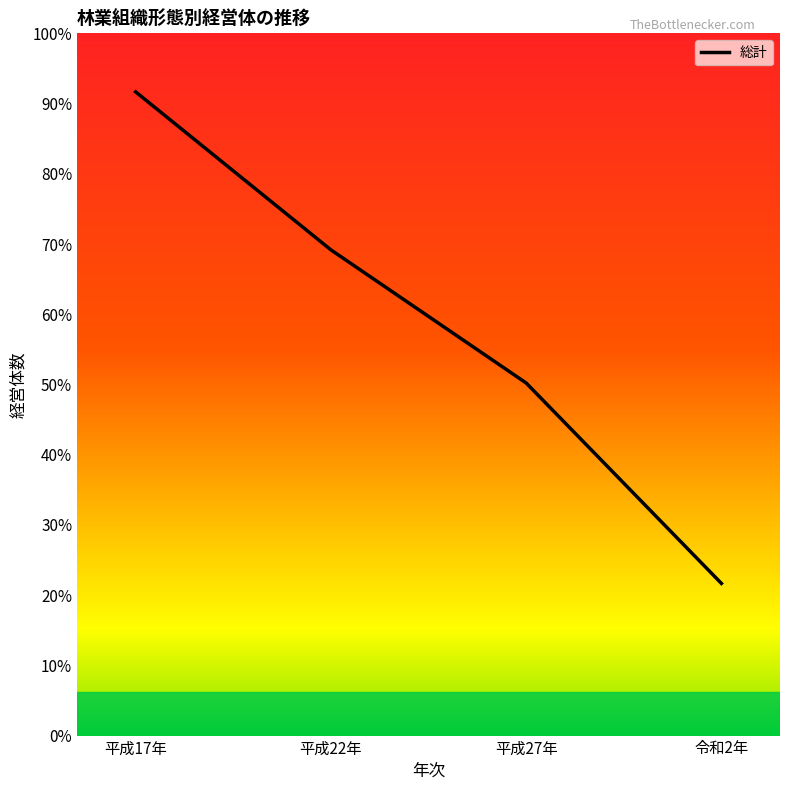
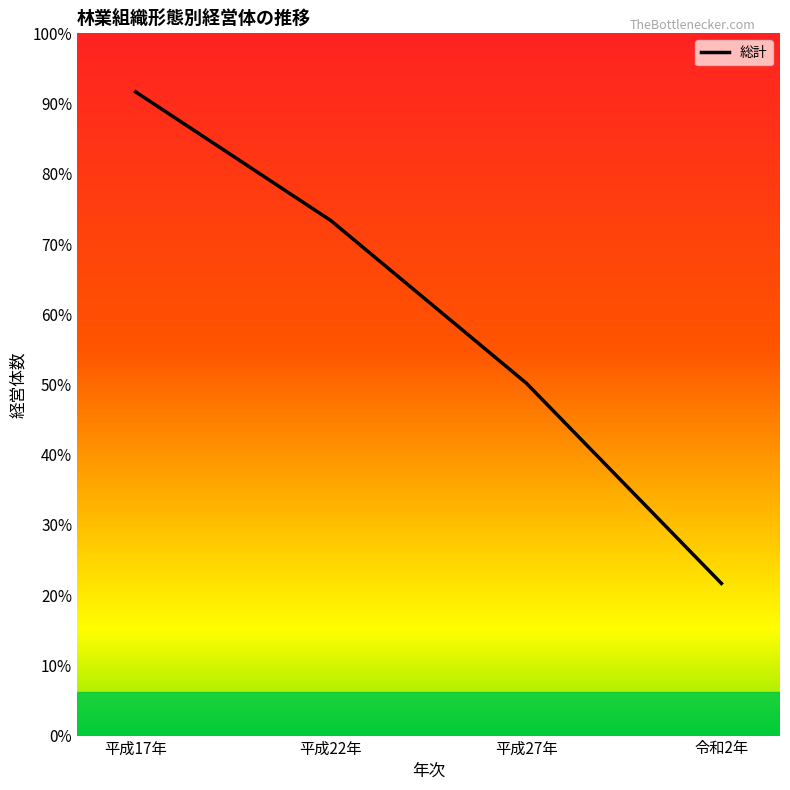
平成22年: 69% -> 73%
